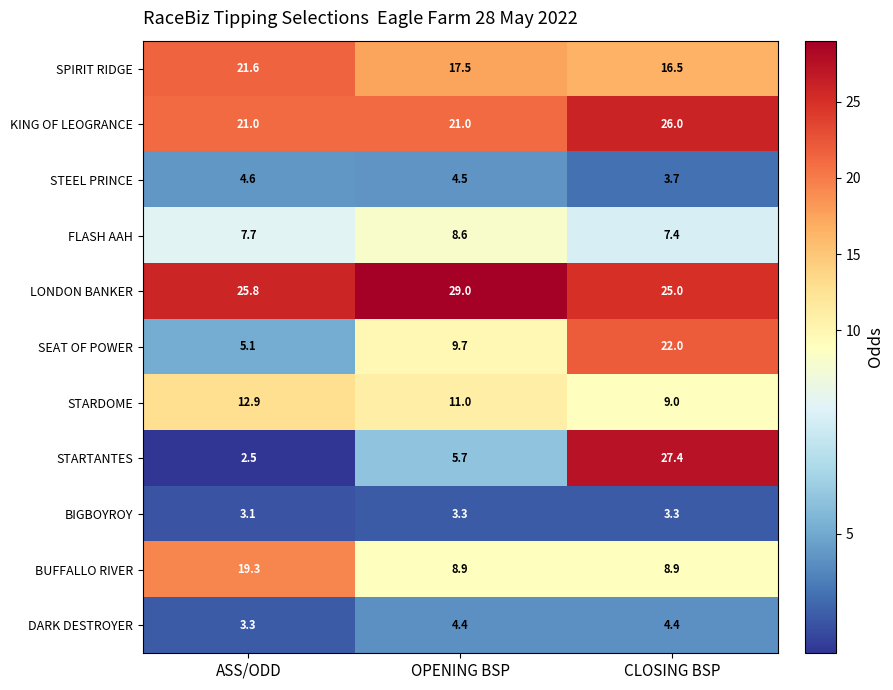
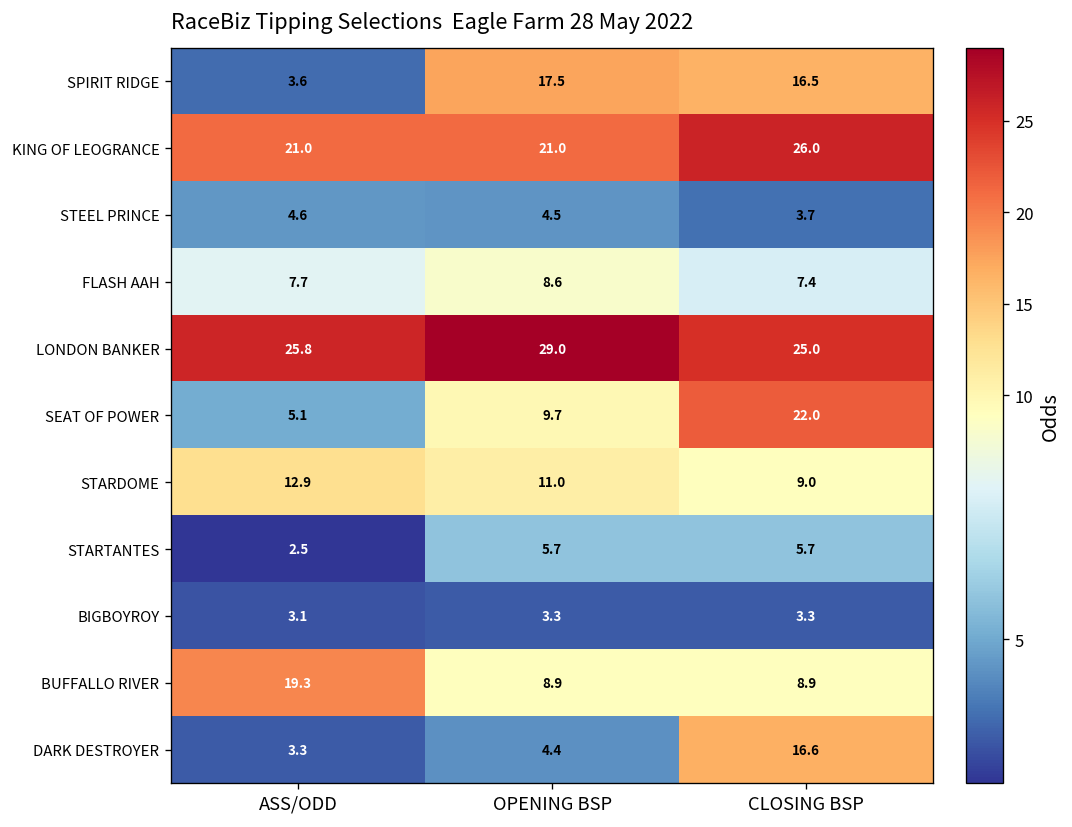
SPIRIT RIDGE, ASS/ODD: 21.6 -> 3.6
STARTANTES, CLOSING BSP: 27.4 -> 5.7
DARK DESTROYER, CLOSING BSP: 4.4 -> 16.6
